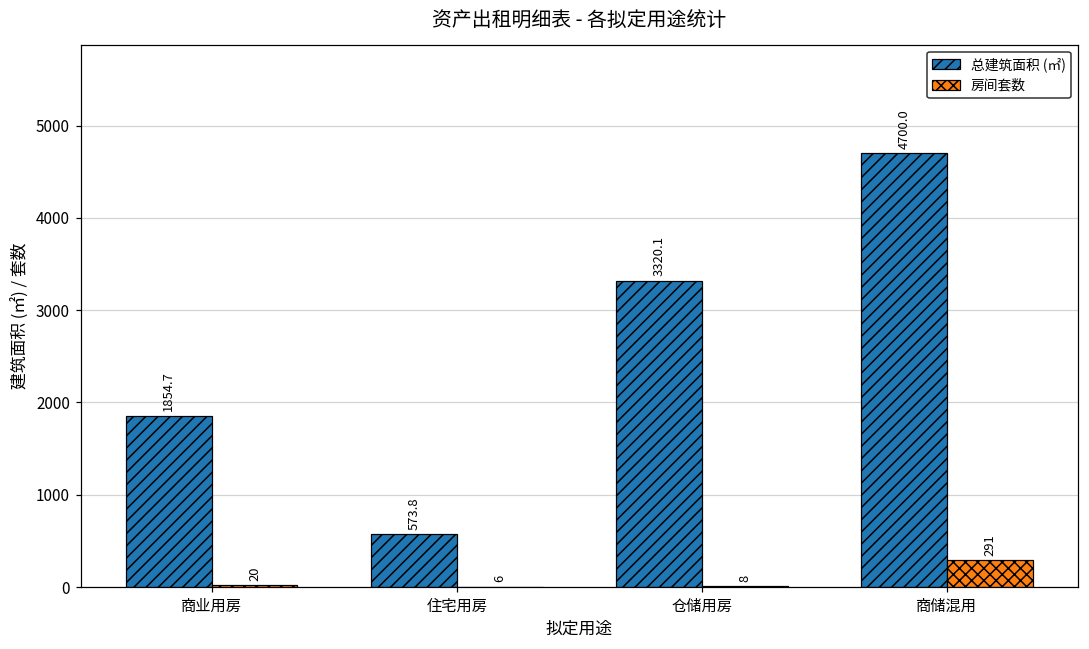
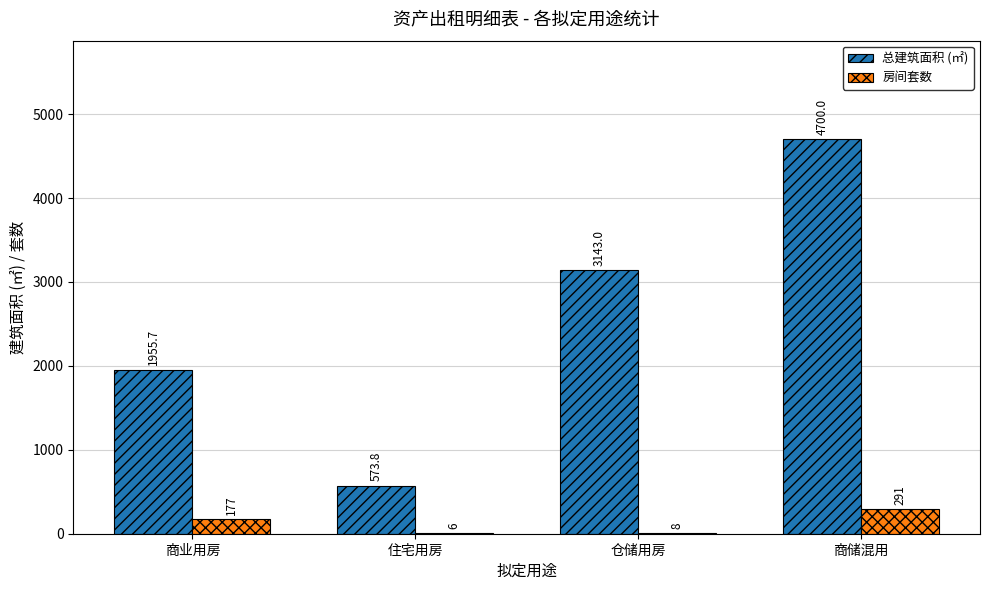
总建筑面积 (㎡), 商业用房: 1854.7 -> 1955.7
房间套数, 商业用房: 20 -> 177
总建筑面积 (㎡), 仓储用房: 3320.1 -> 3143.0
